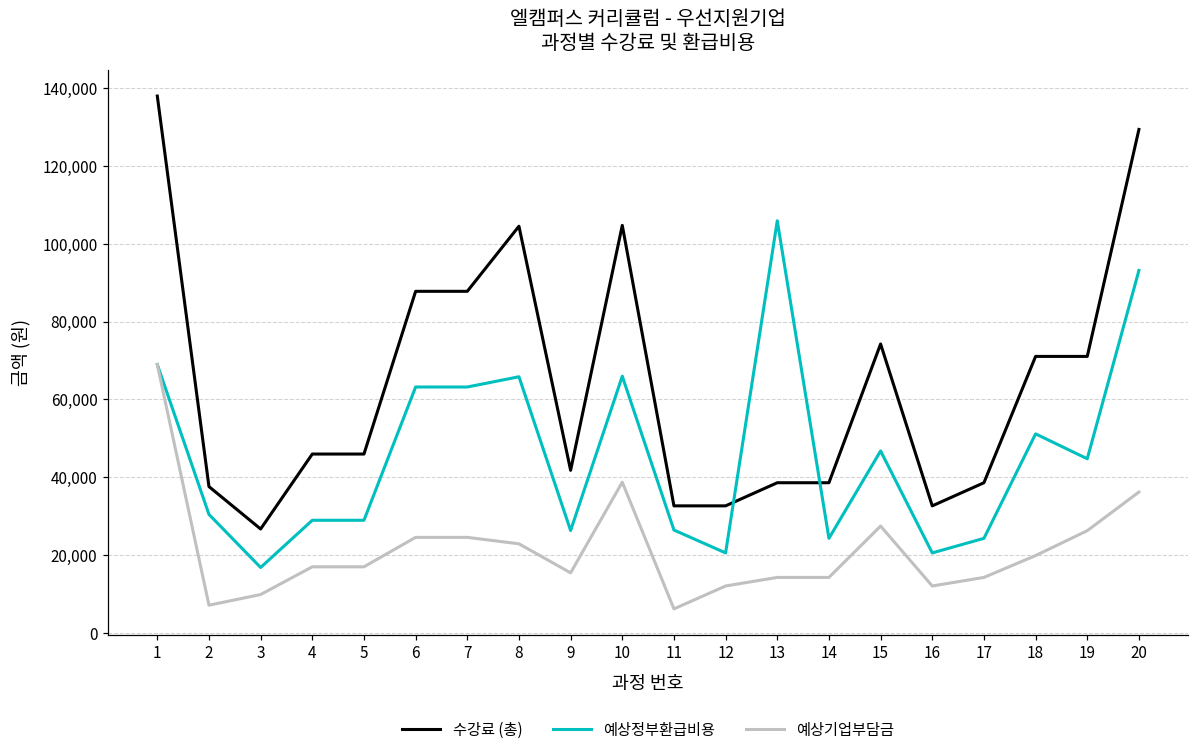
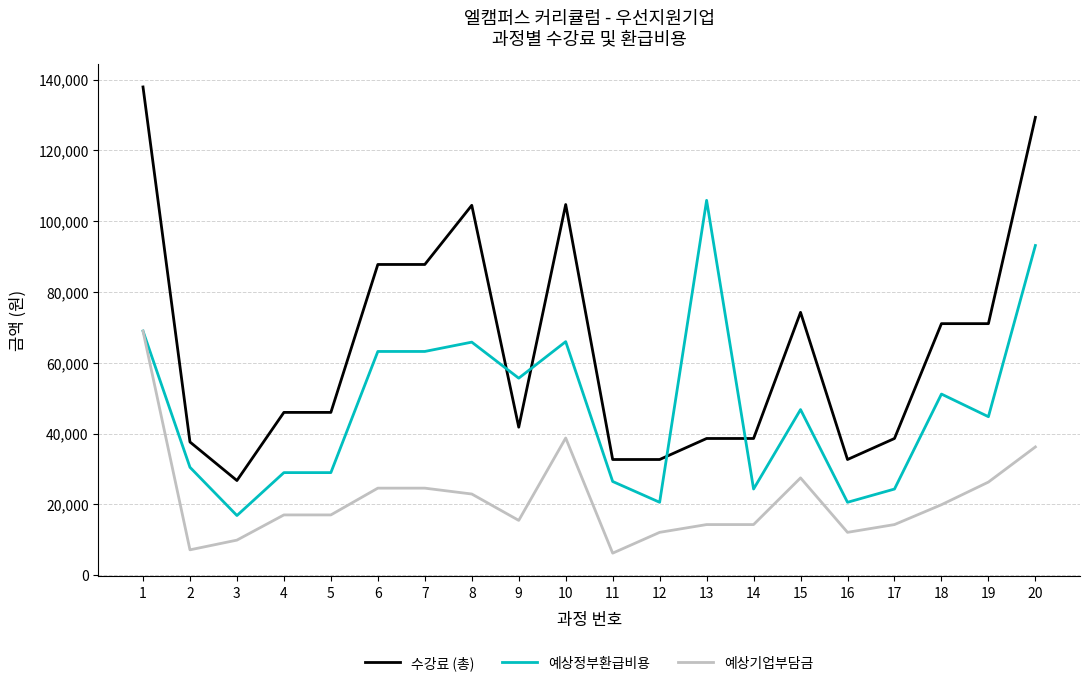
예상정부환급비용, 9: 26,000 -> 56,000
